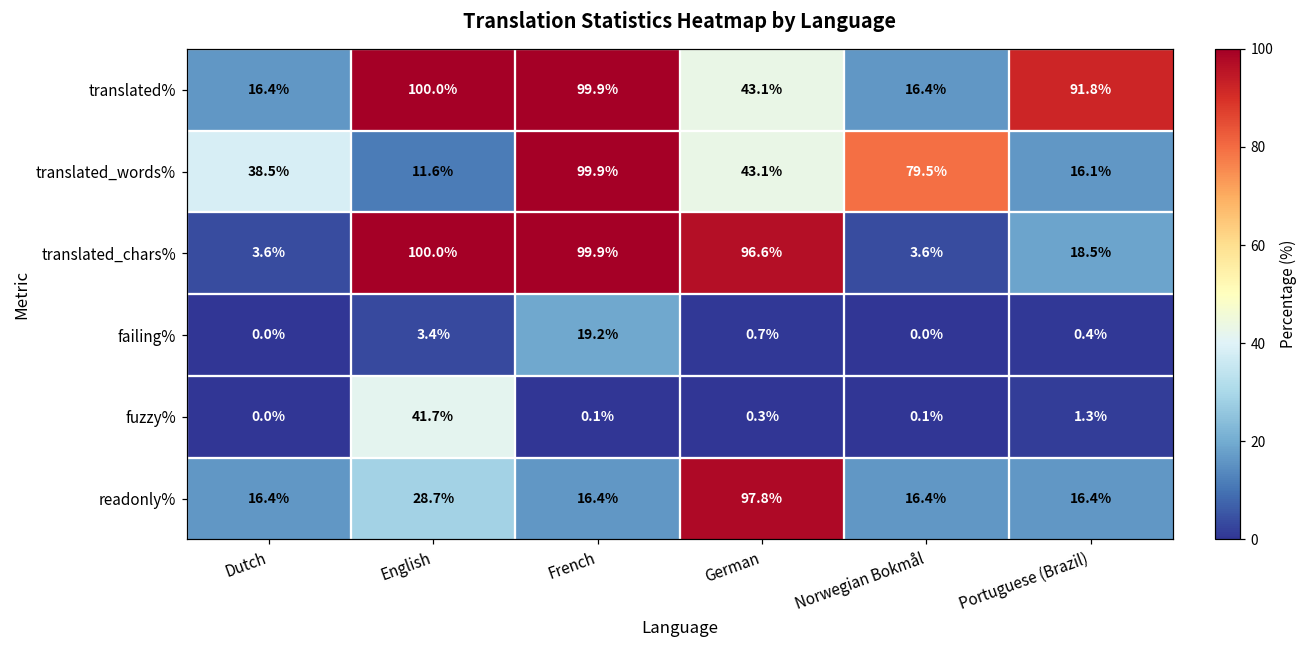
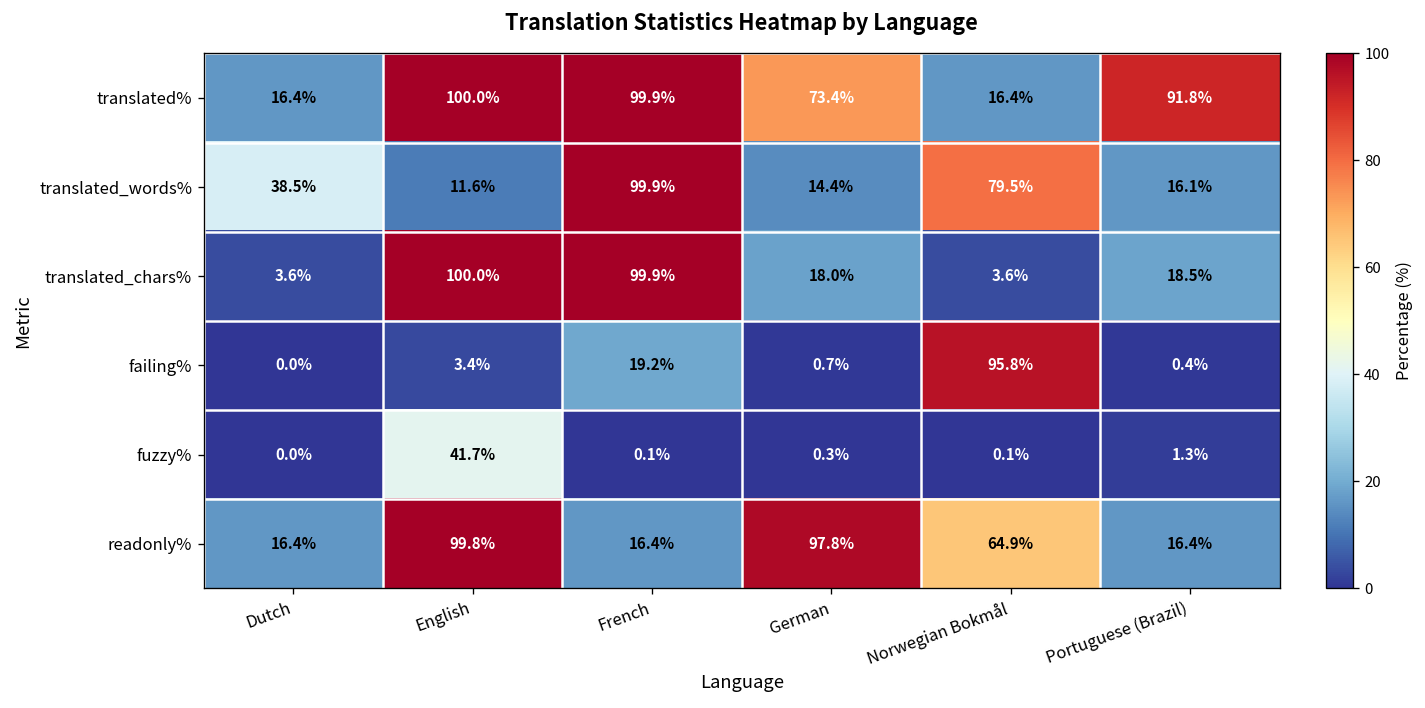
translated%, German: 43.1% -> 73.4%
translated_words%, German: 43.1% -> 14.4%
translated_chars%, German: 96.6% -> 18.0%
failing%, Norwegian Bokmål: 0.0% -> 95.8%
readonly%, English: 28.7% -> 99.8%
readonly%, Norwegian Bokmål: 16.4% -> 64.9%
